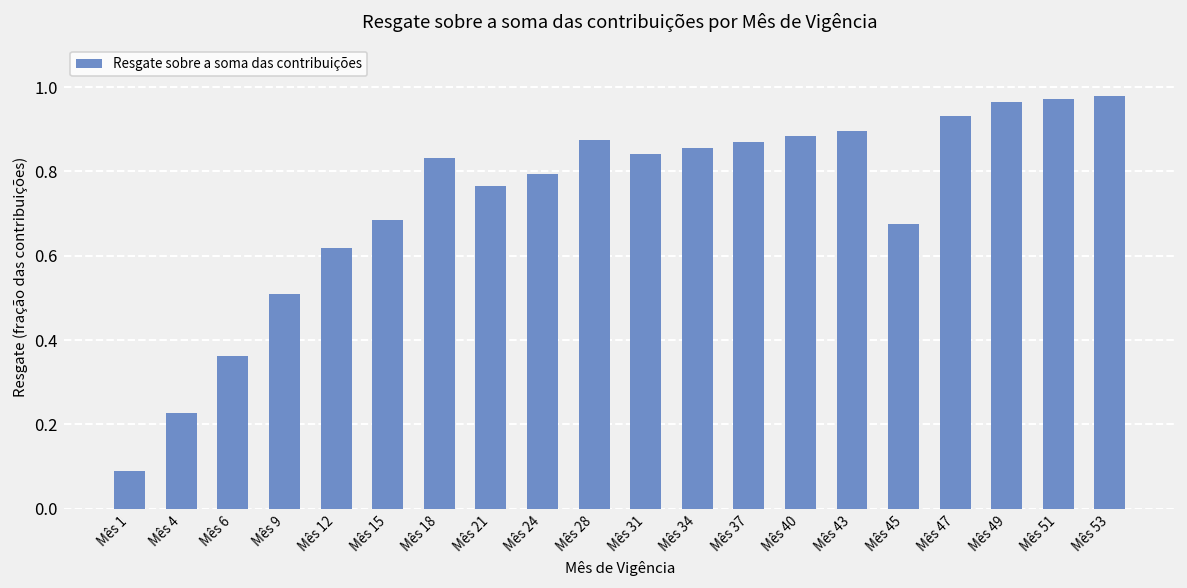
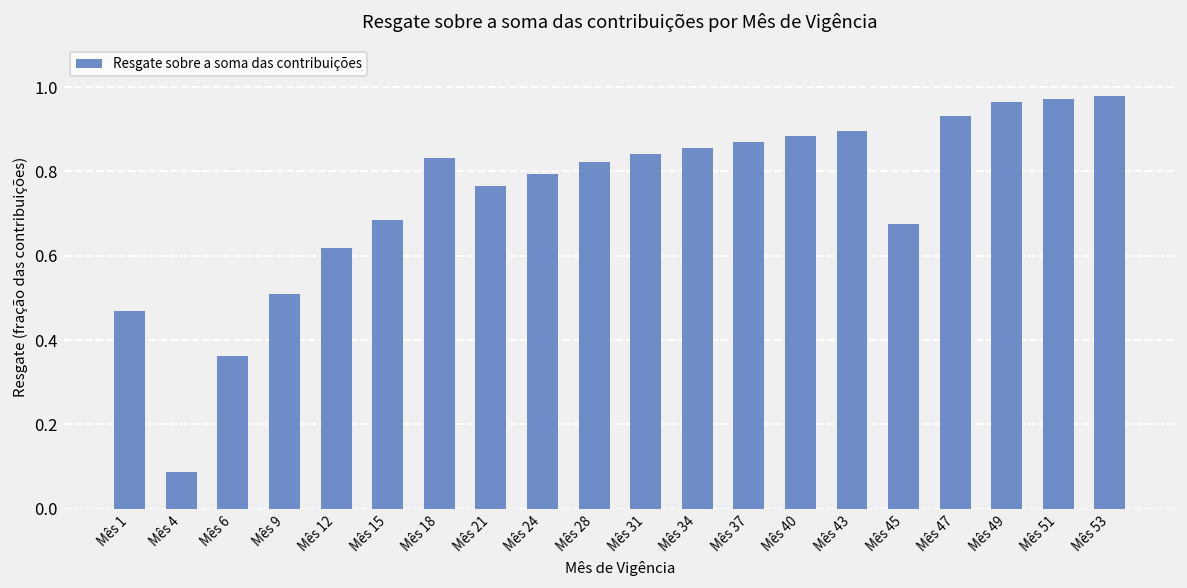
Mês 1: 0.09 -> 0.47
Mês 4: 0.23 -> 0.09
Mês 28: 0.87 -> 0.82
